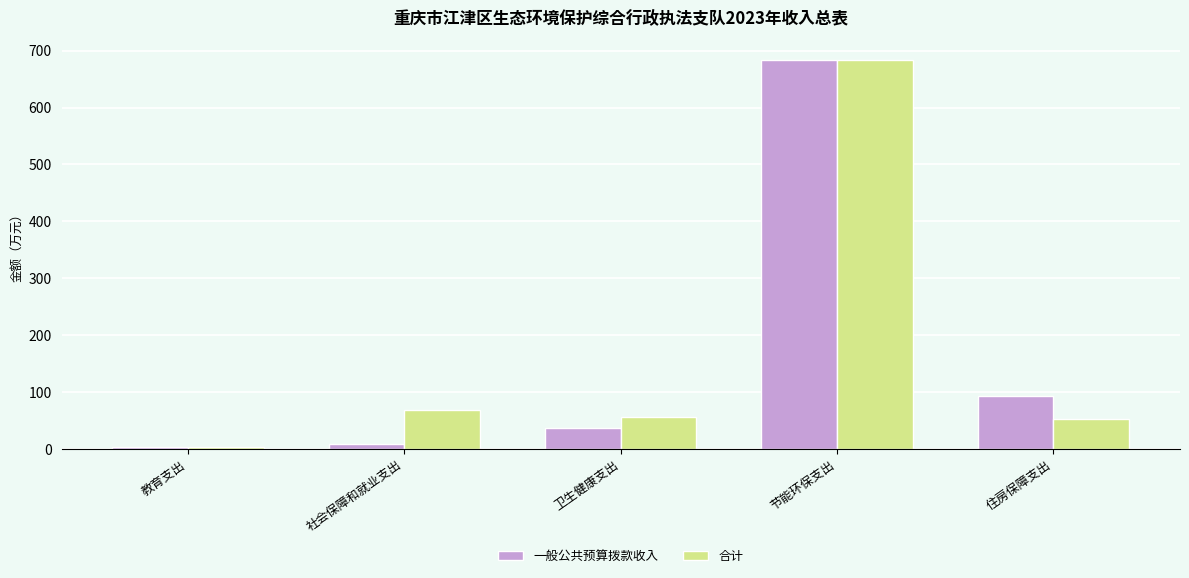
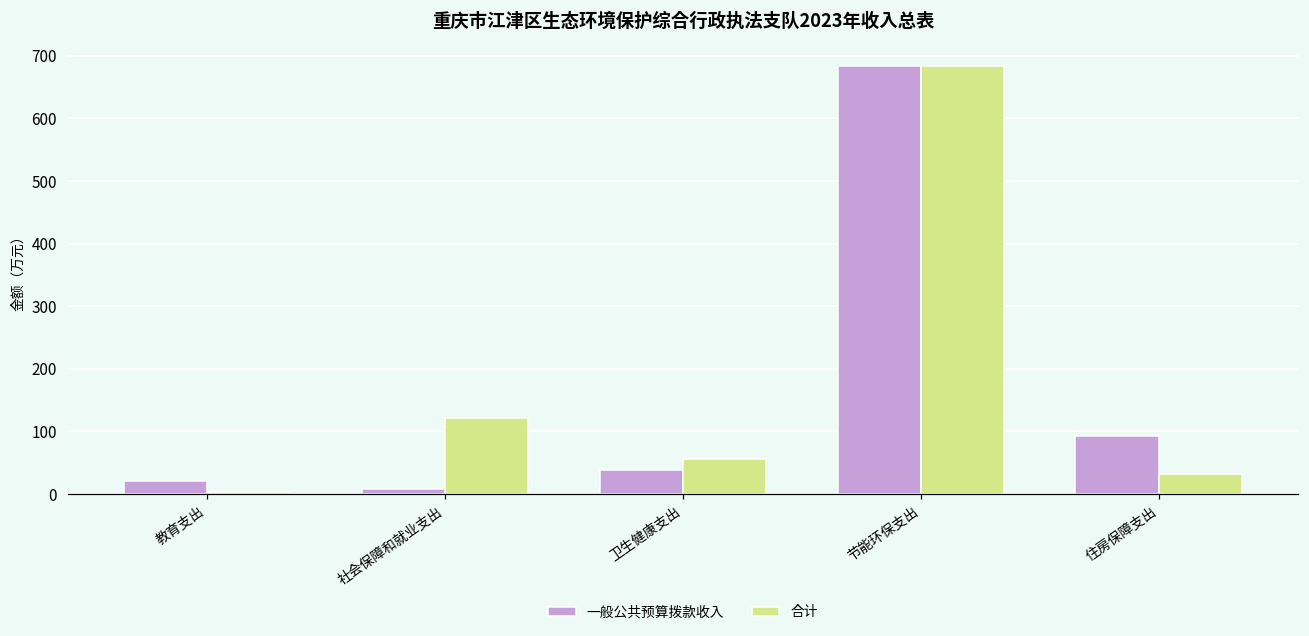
一般公共预算拨款收入, 教育支出: 0 -> 20
合计, 社会保障和就业支出: 70 -> 120
合计, 住房保障支出: 50 -> 30
